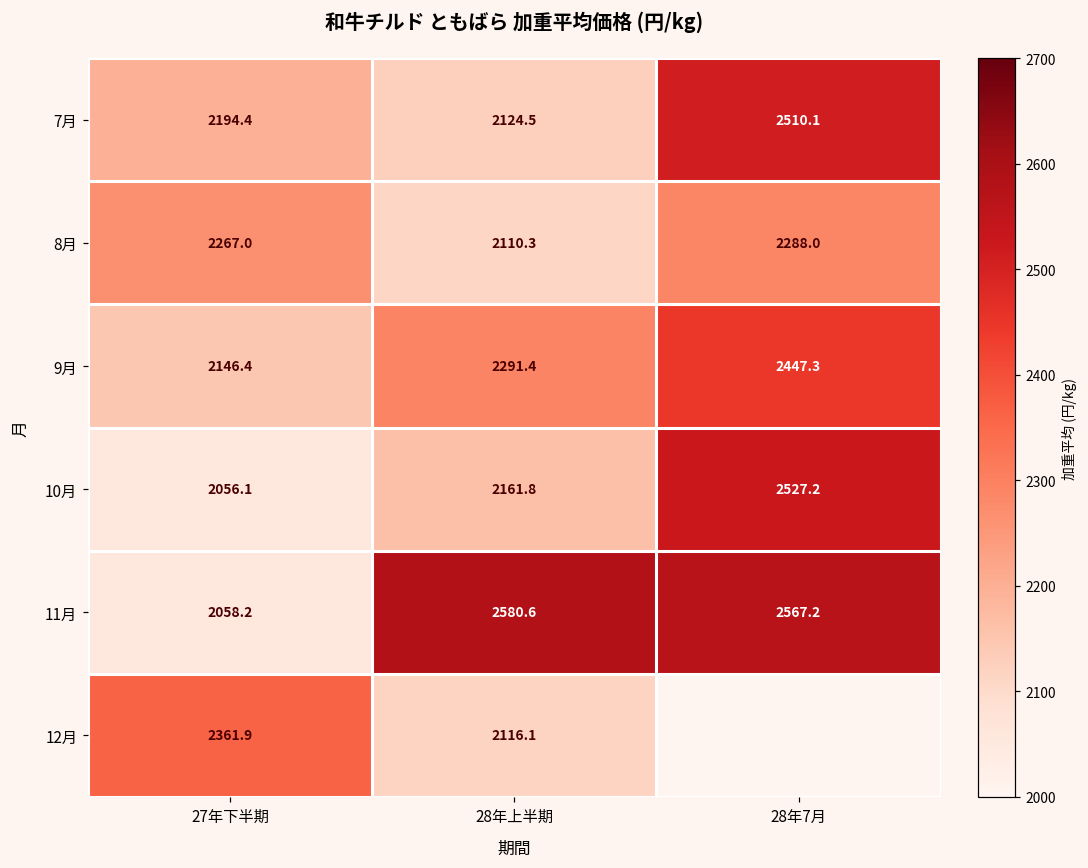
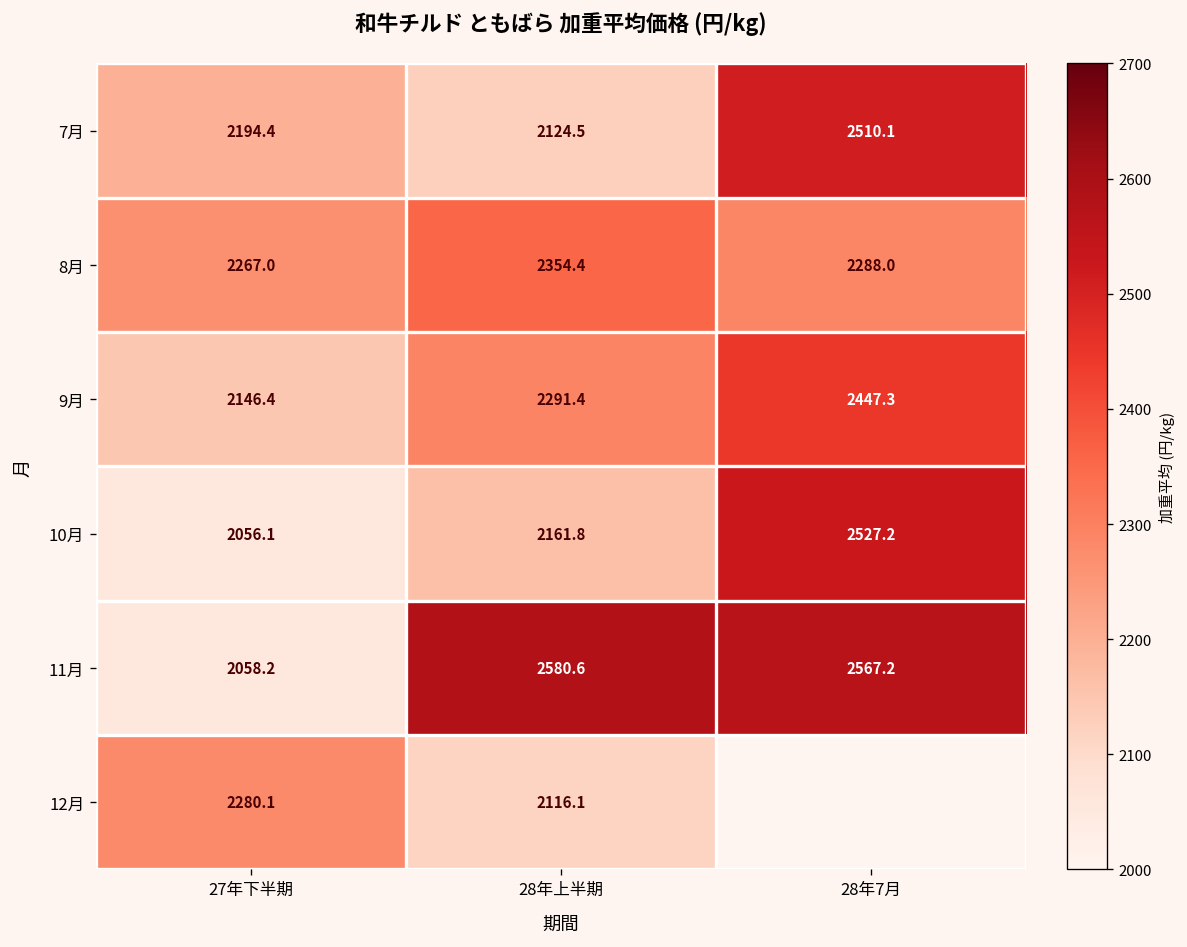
8月, 28年上半期: 2110.3 -> 2354.4
12月, 27年下半期: 2361.9 -> 2280.1
